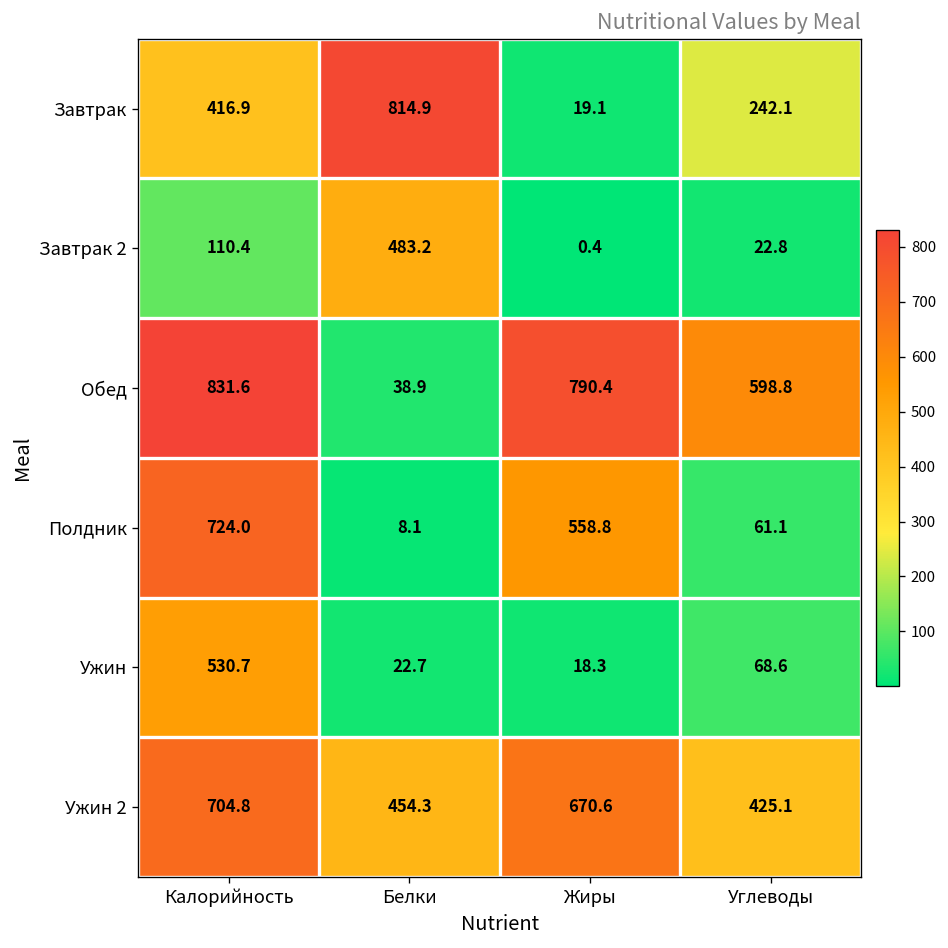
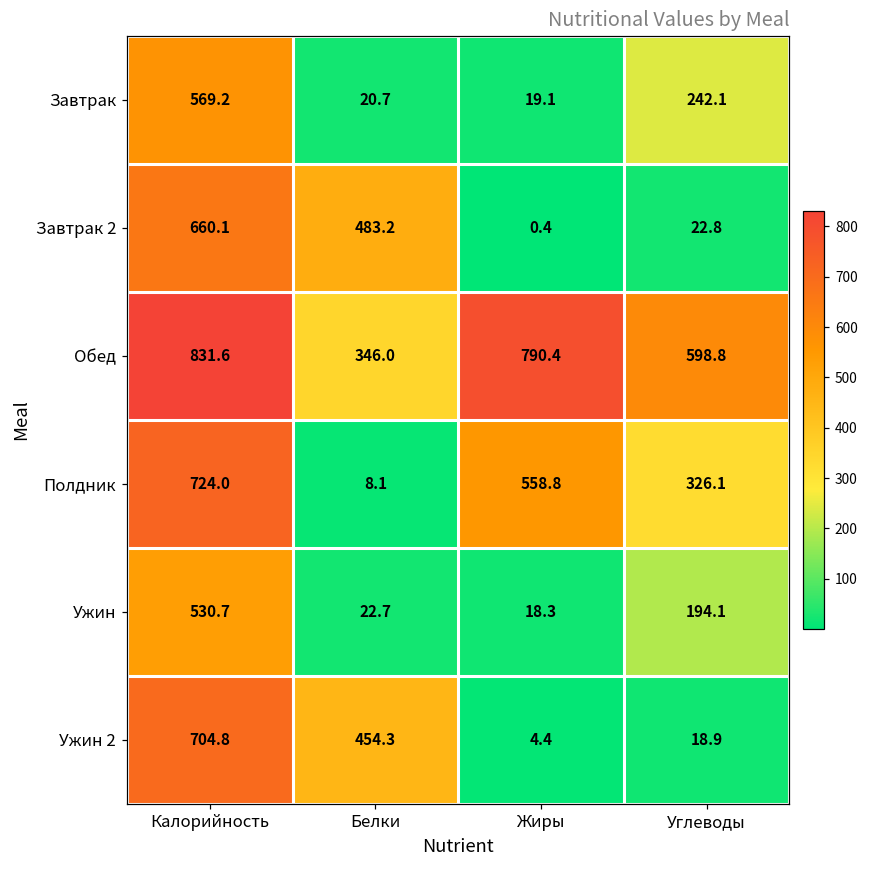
Завтрак, Калорийность: 416.9 -> 569.2
Завтрак, Белки: 814.9 -> 20.7
Завтрак 2, Калорийность: 110.4 -> 660.1
Обед, Белки: 38.9 -> 346.0
Полдник, Углеводы: 61.1 -> 326.1
Ужин, Углеводы: 68.6 -> 194.1
Ужин 2, Жиры: 670.6 -> 4.4
Ужин 2, Углеводы: 425.1 -> 18.9
